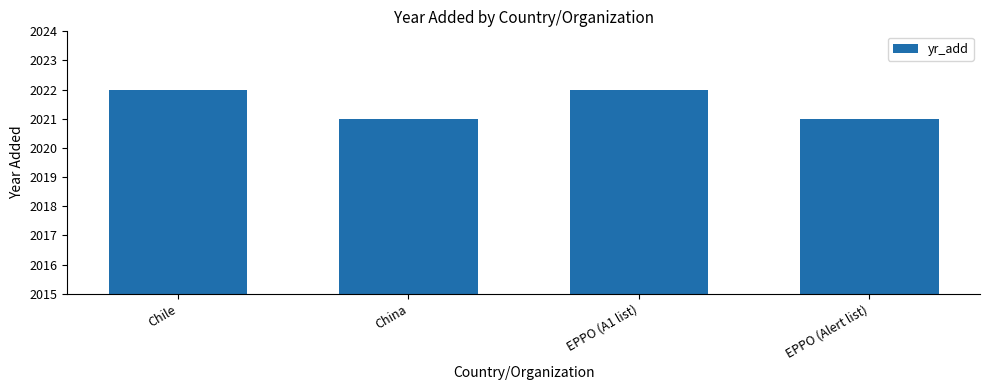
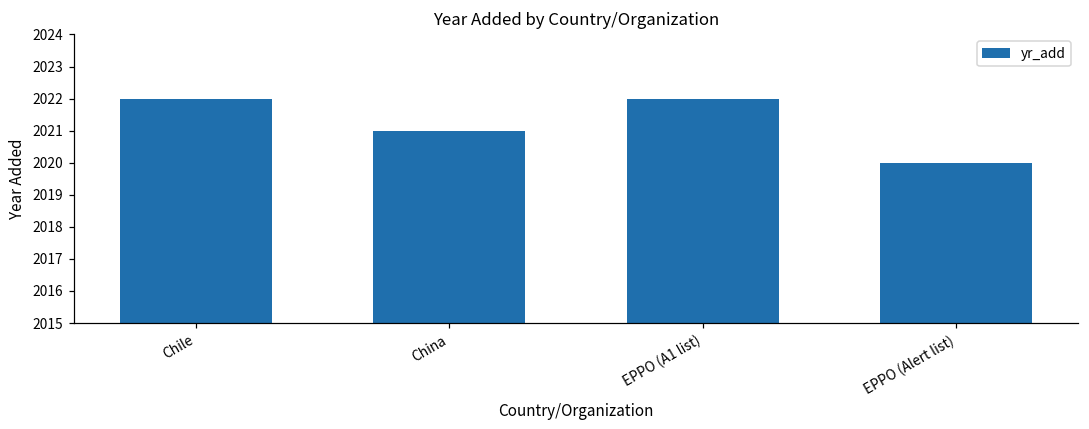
EPPO (Alert list): 2021 -> 2020
